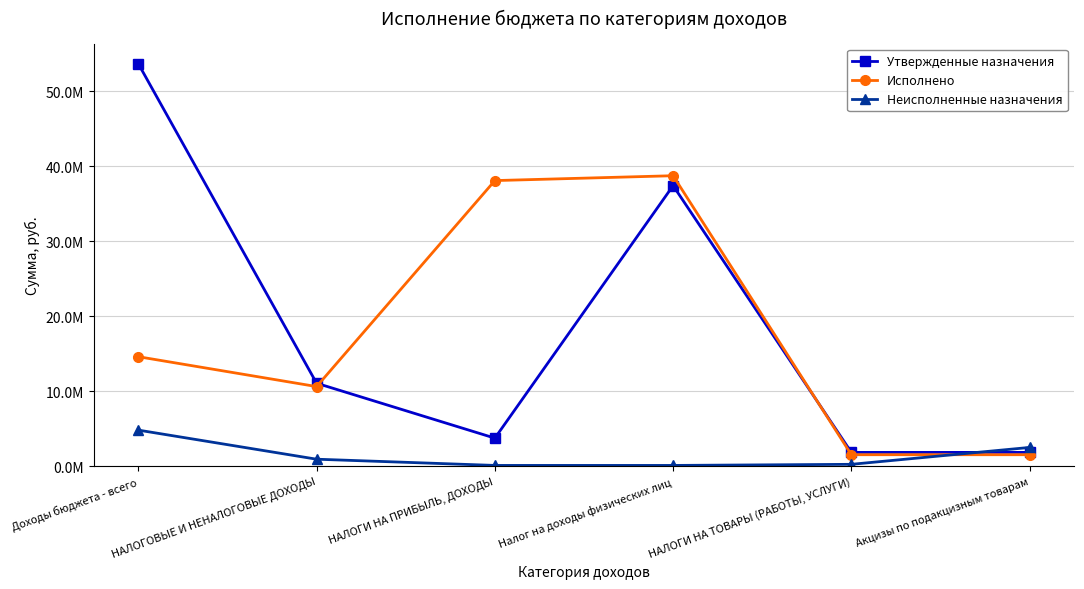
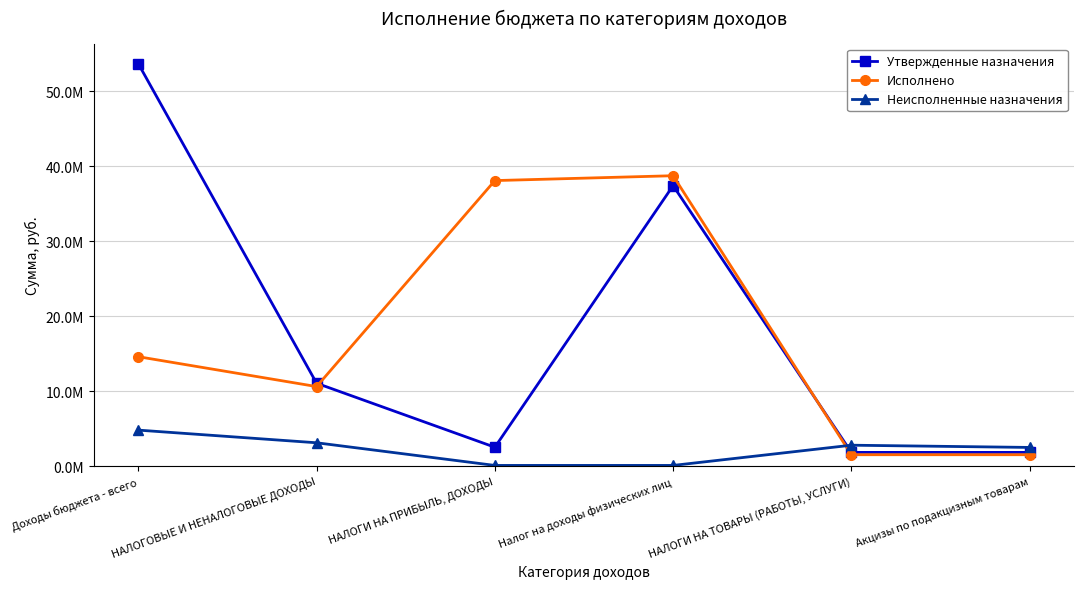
Неисполненные назначения, НАЛОГОВЫЕ И НЕНАЛОГОВЫЕ ДОХОДЫ: 1000000 -> 3000000
Утвержденные назначения, НАЛОГИ НА ПРИБЫЛЬ, ДОХОДЫ: 4000000 -> 3000000
Неисполненные назначения, НАЛОГИ НА ТОВАРЫ (РАБОТЫ, УСЛУГИ): 0 -> 3000000
